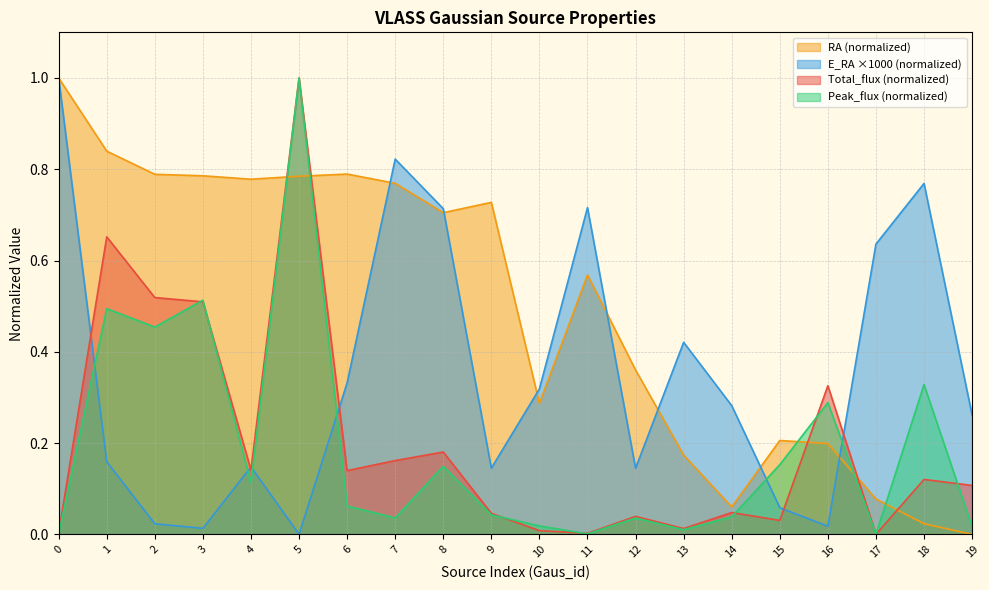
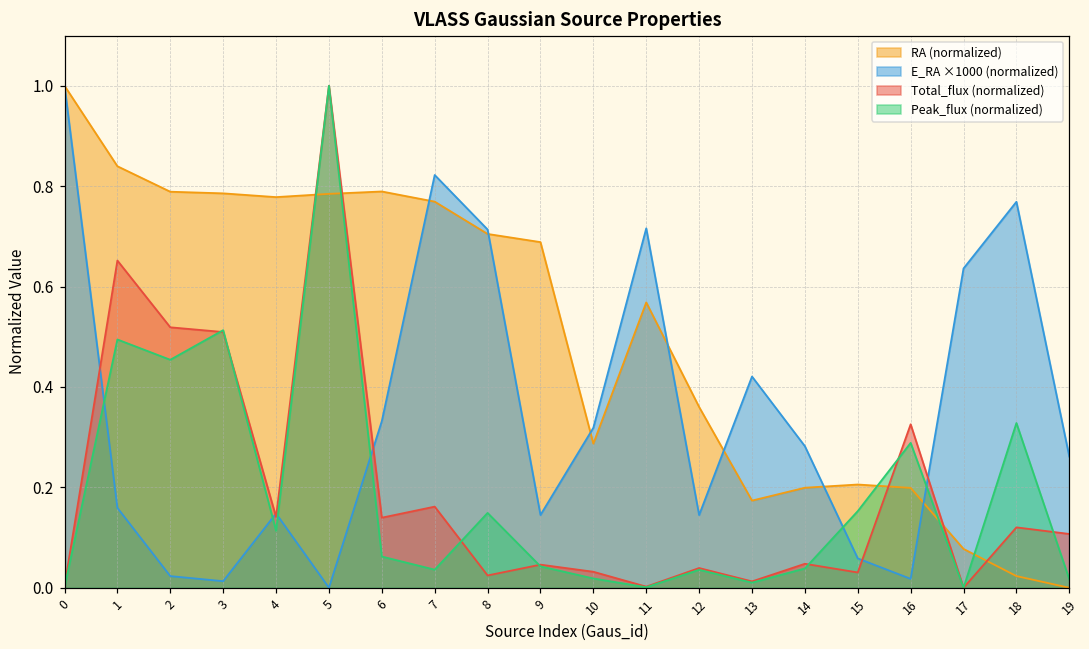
Total_flux (normalized), 8: 0.18 -> 0.02
RA (normalized), 9: 0.73 -> 0.69
Total_flux (normalized), 10: 0.01 -> 0.03
RA (normalized), 14: 0.06 -> 0.20
